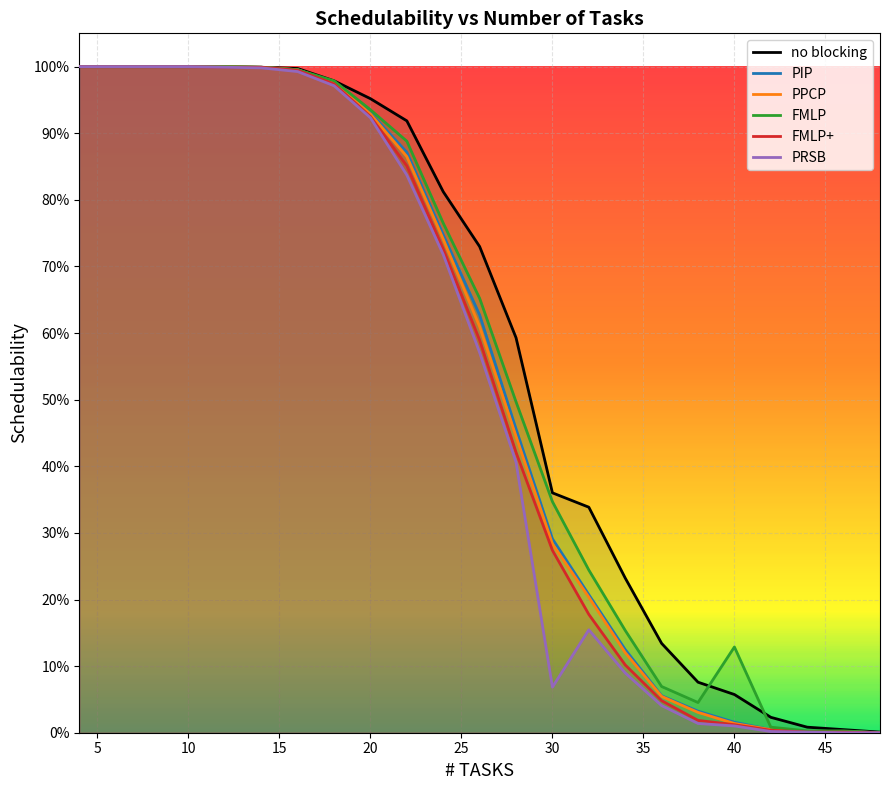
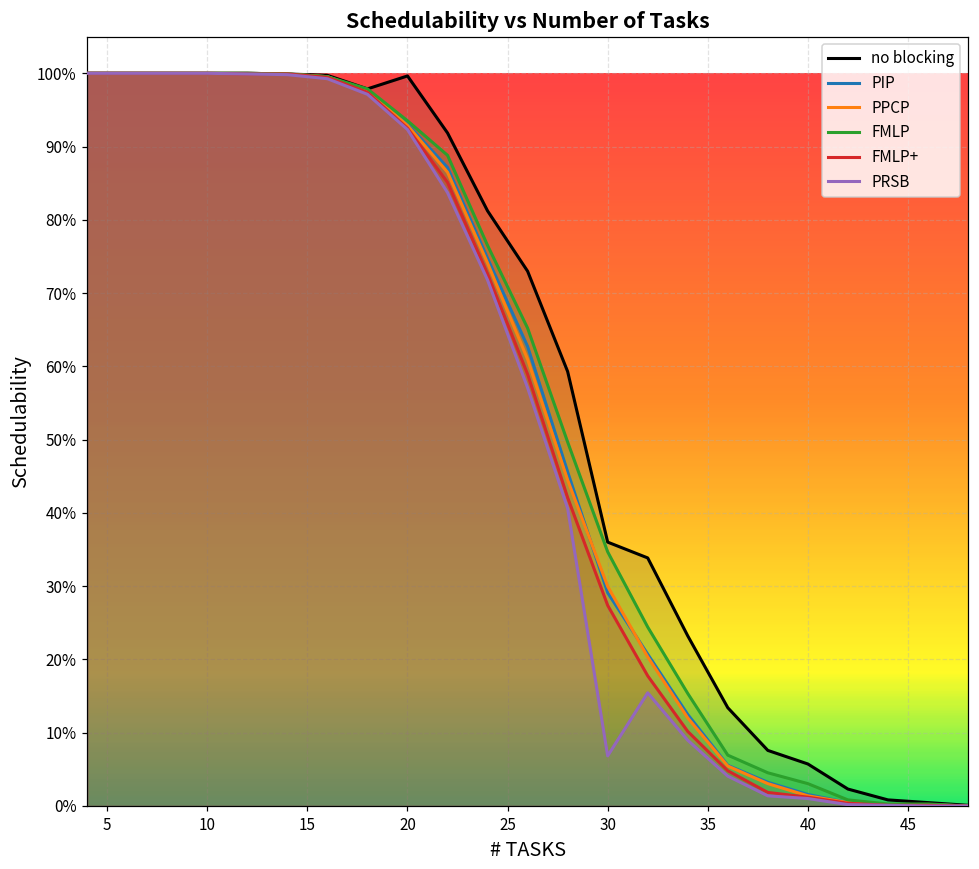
no blocking, 20: 95% -> 100%
PPCP, 30: 28% -> 30%
FMLP, 40: 13% -> 3%
